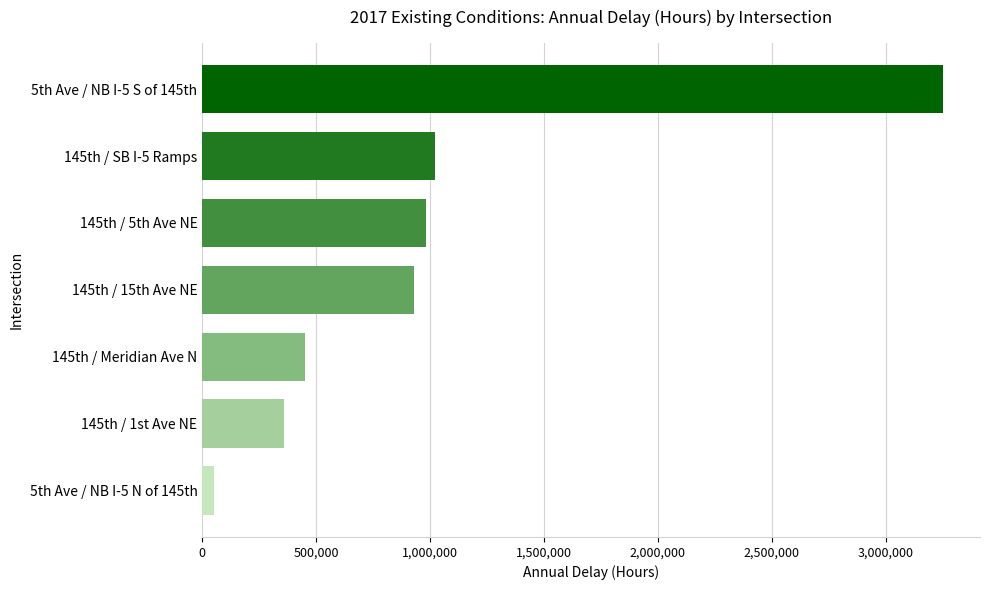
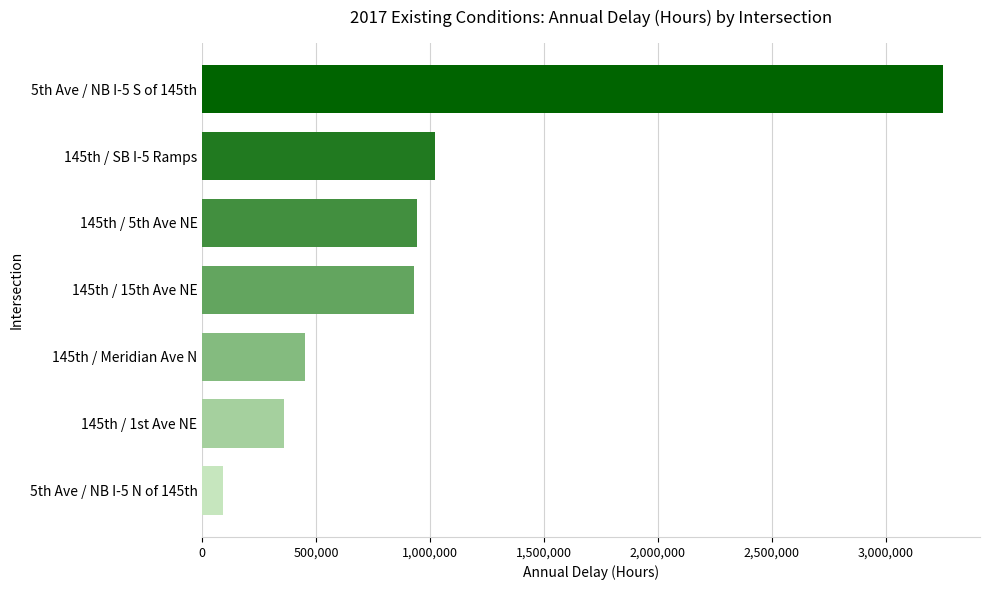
145th / 5th Ave NE: 980,000 -> 940,000
5th Ave / NB I-5 N of 145th: 50,000 -> 90,000
